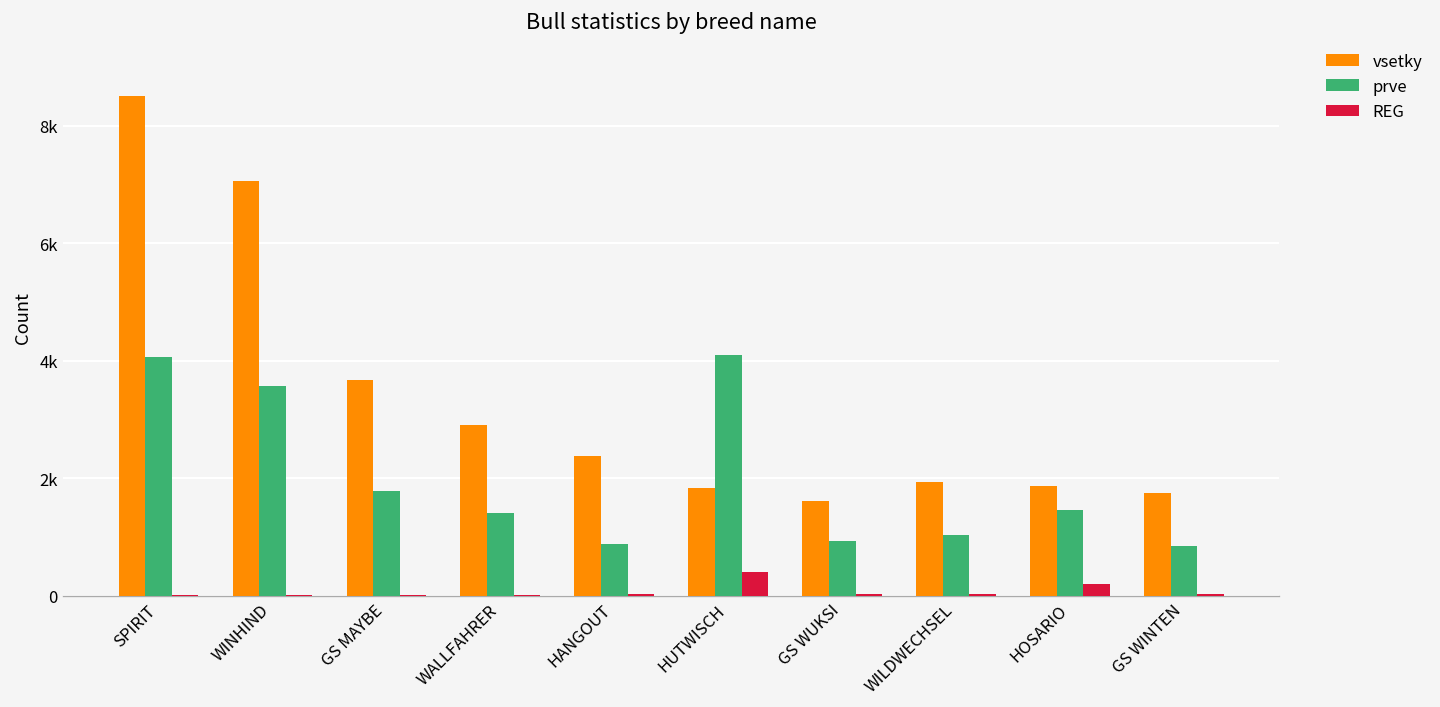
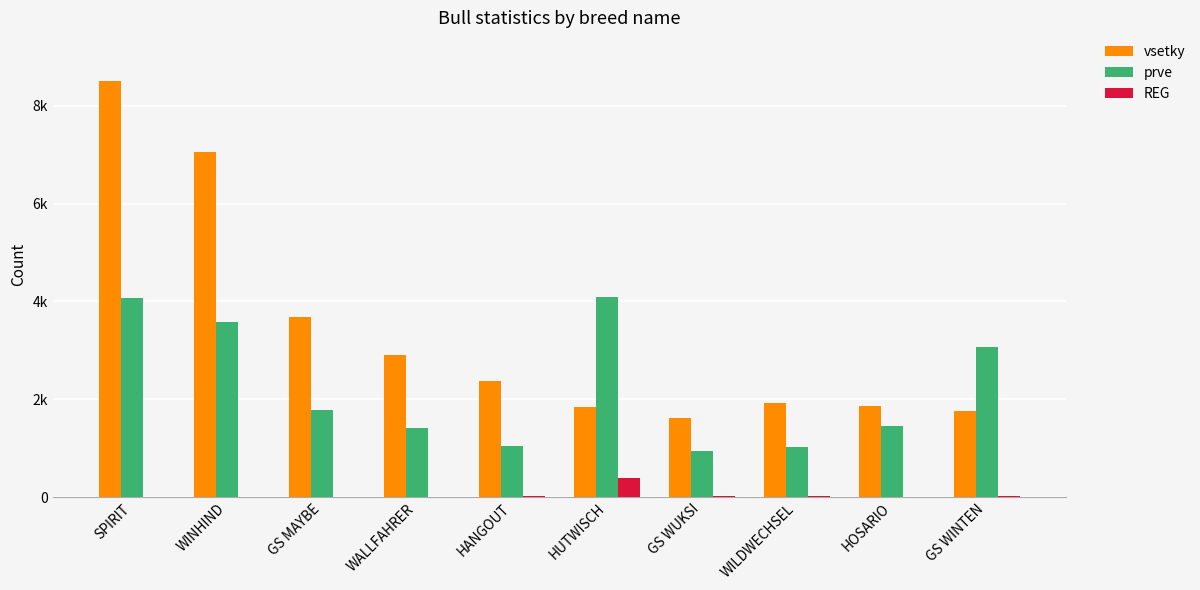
prve, HANGOUT: 900 -> 1100
REG, HOSARIO: 200 -> 0
prve, GS WINTEN: 800 -> 3100
